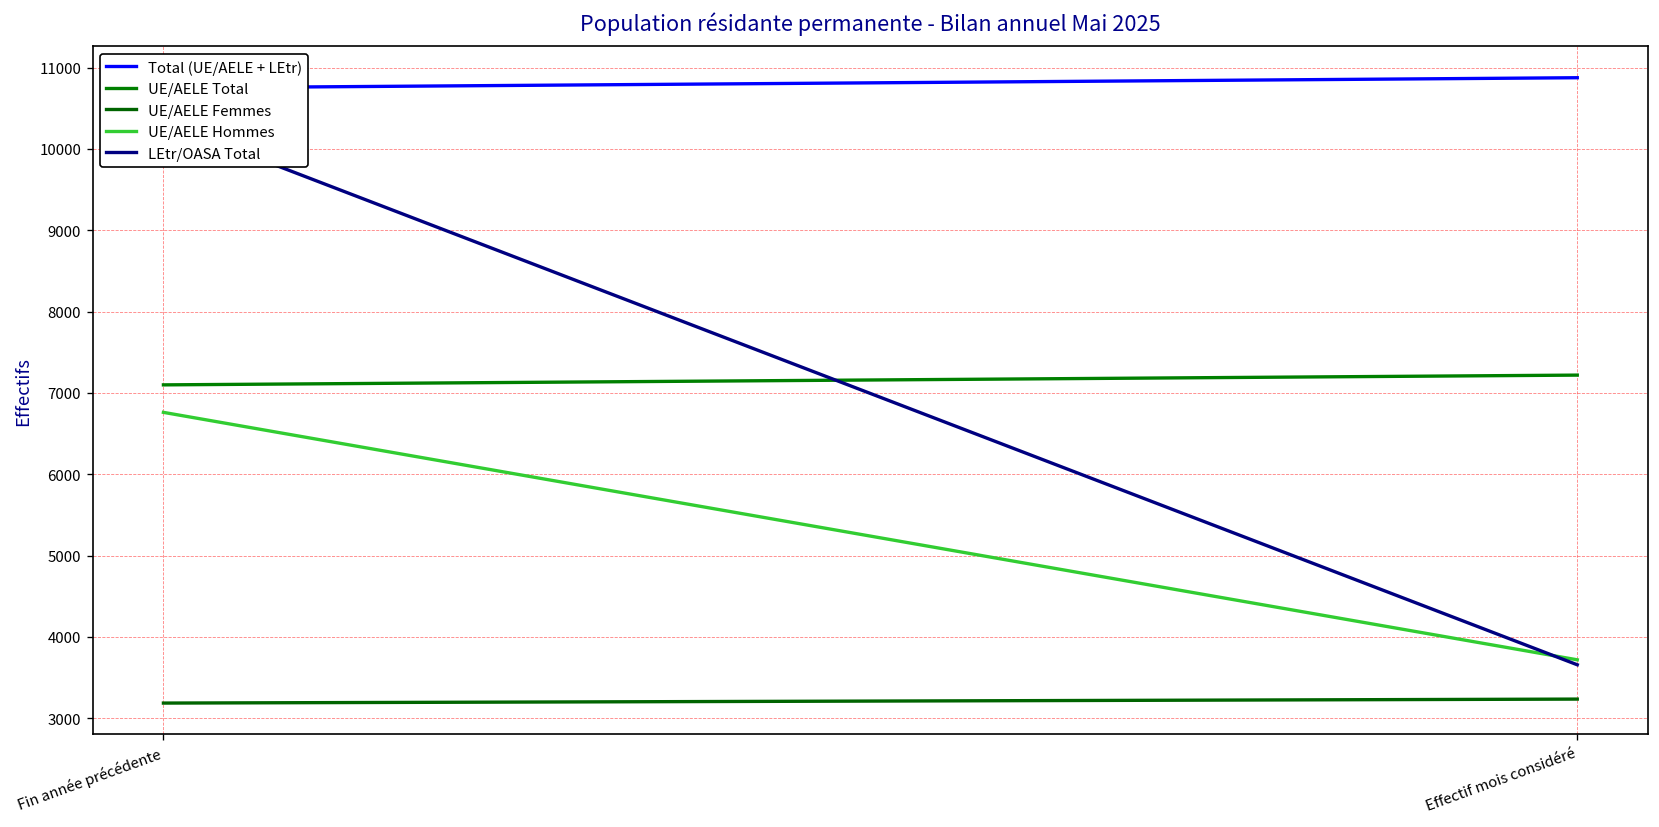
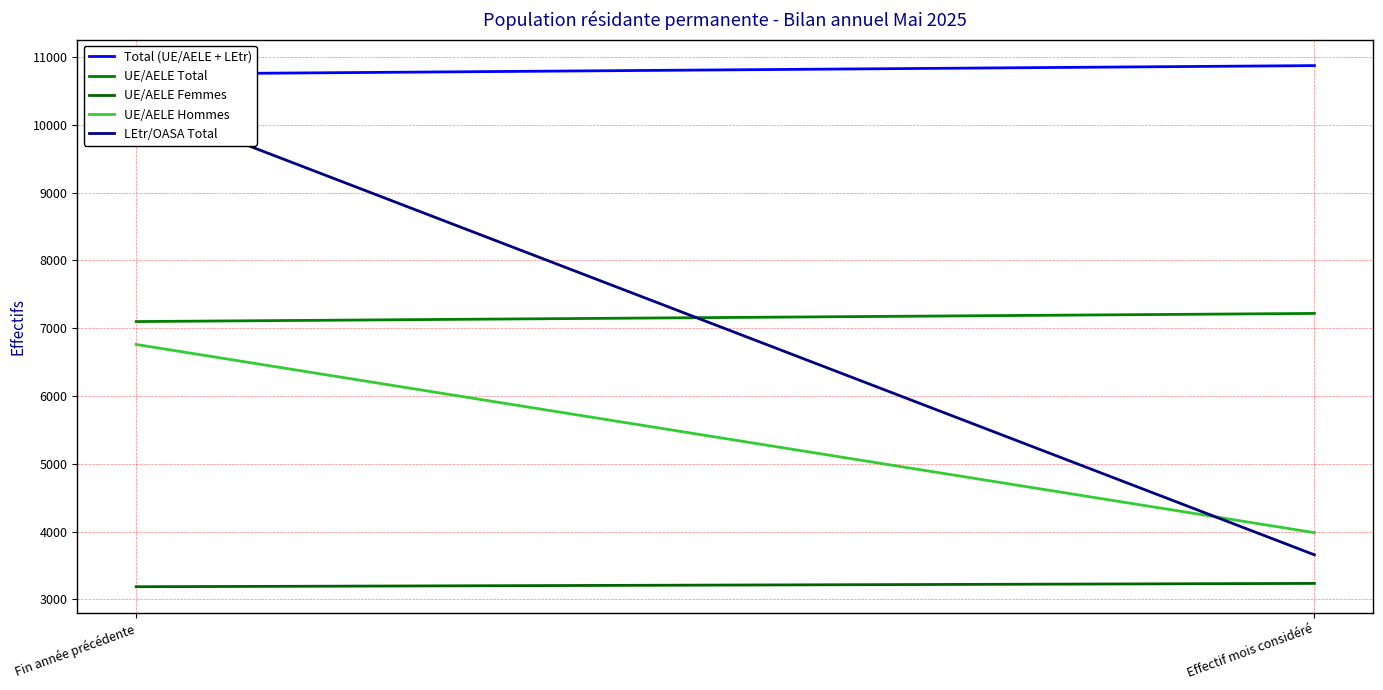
UE/AELE Hommes, Effectif mois considéré: 3700 -> 4000
